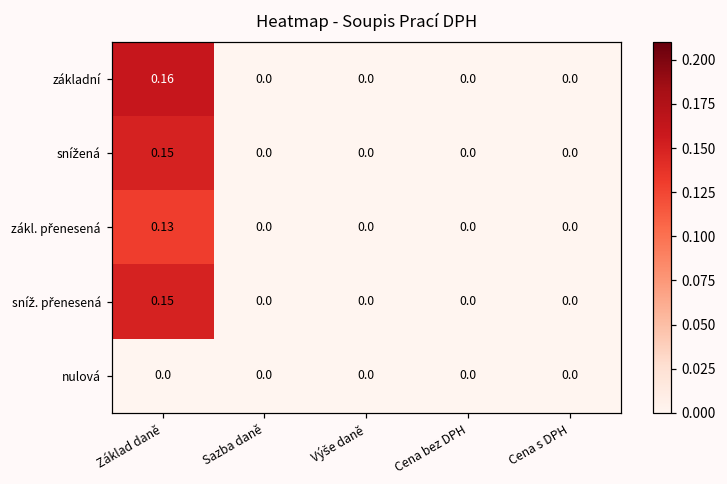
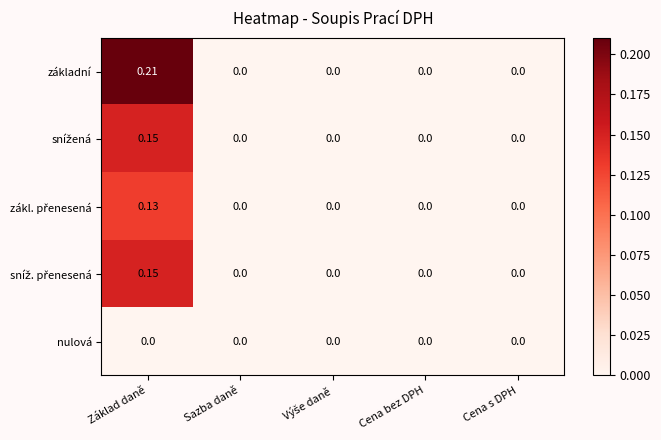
základní, Základ daně: 0.16 -> 0.21
